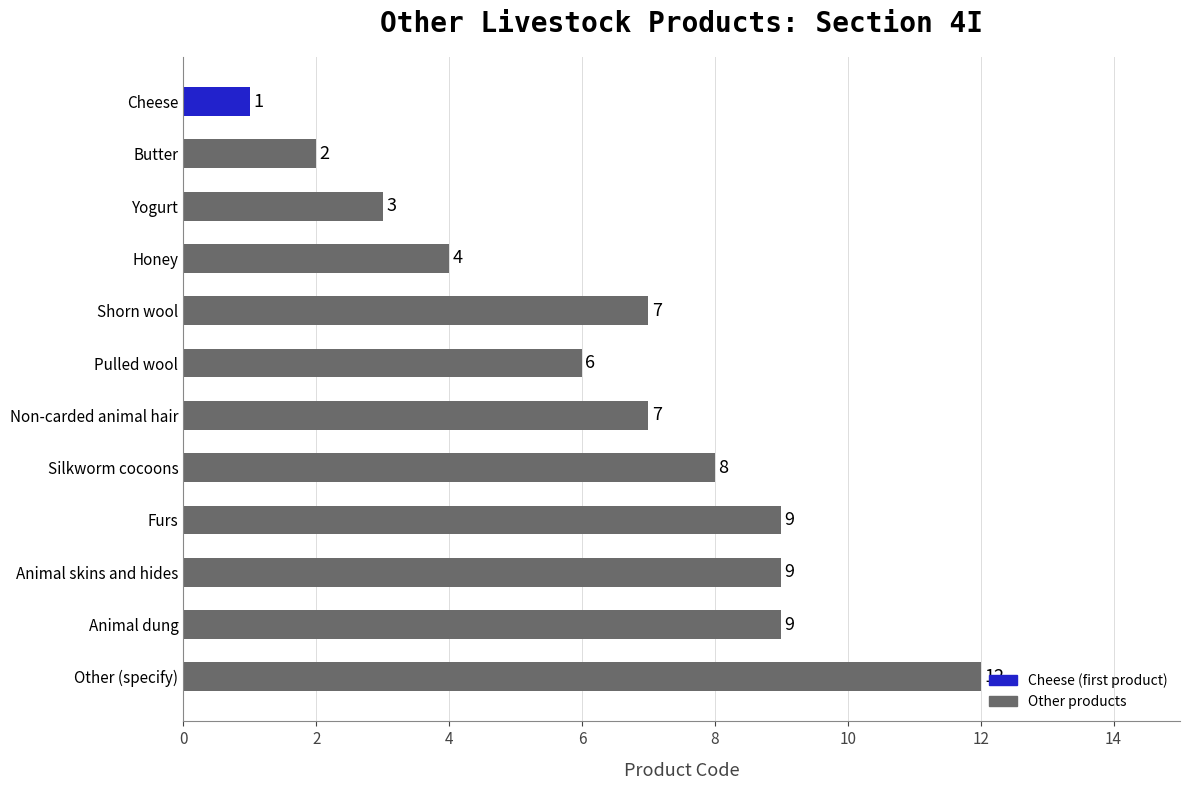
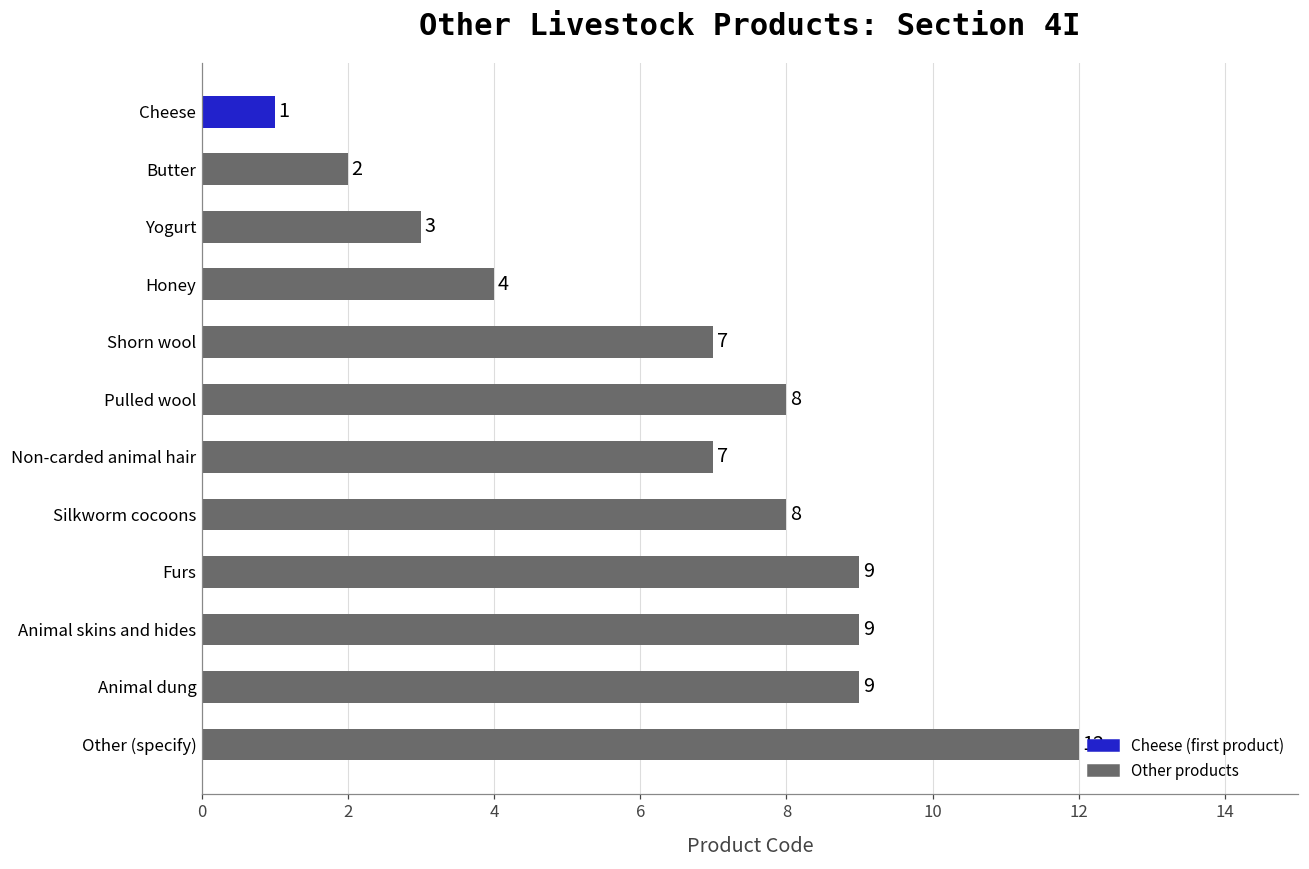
Pulled wool: 6 -> 8
